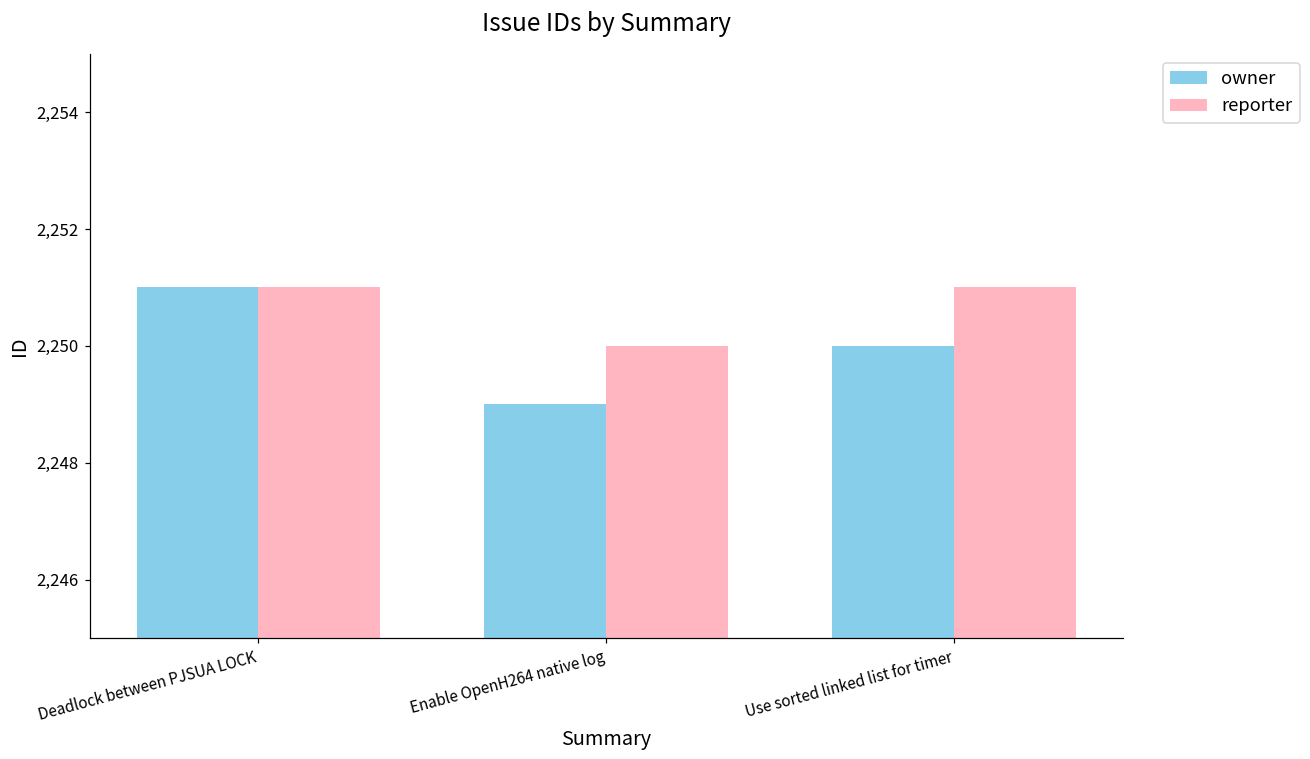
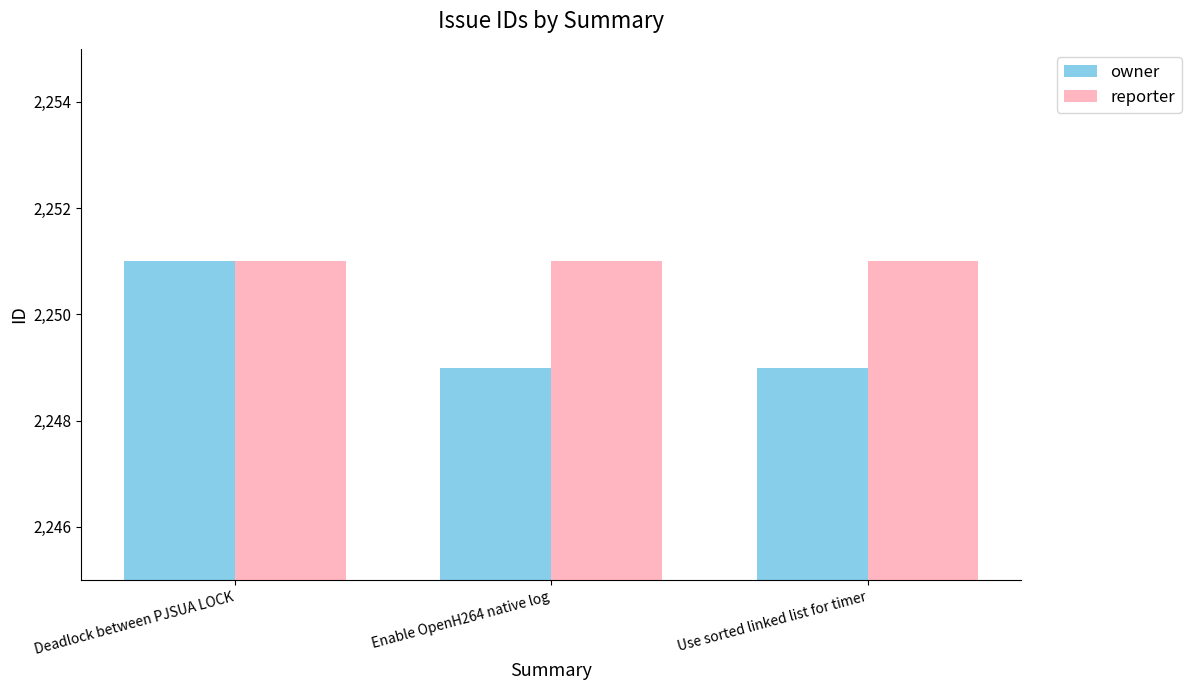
reporter, Enable OpenH264 native log: 2,250 -> 2,251
owner, Use sorted linked list for timer: 2,250 -> 2,249
